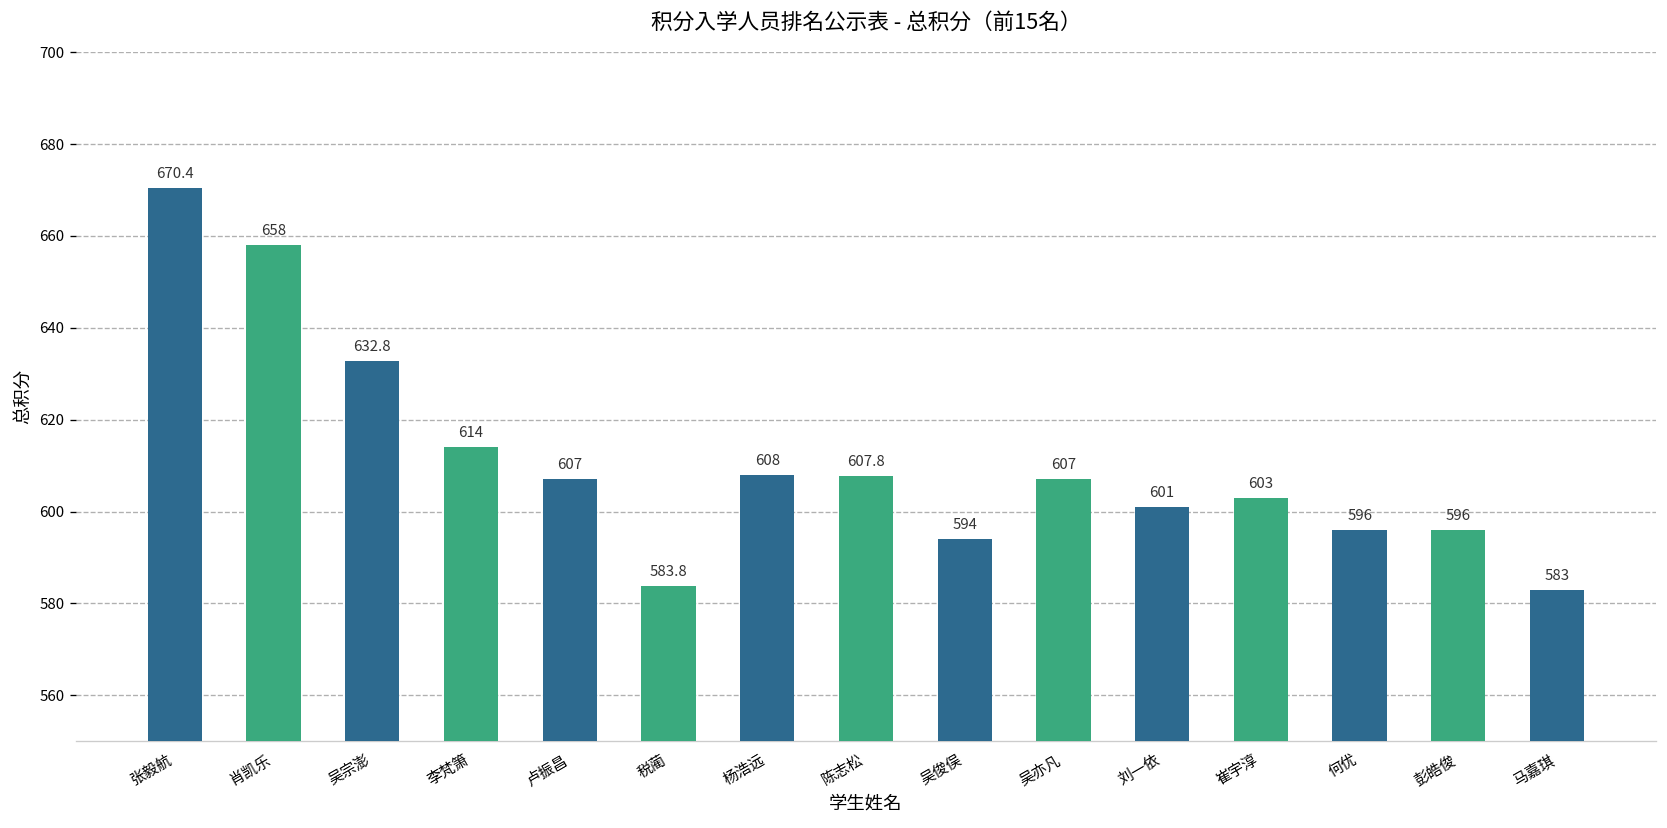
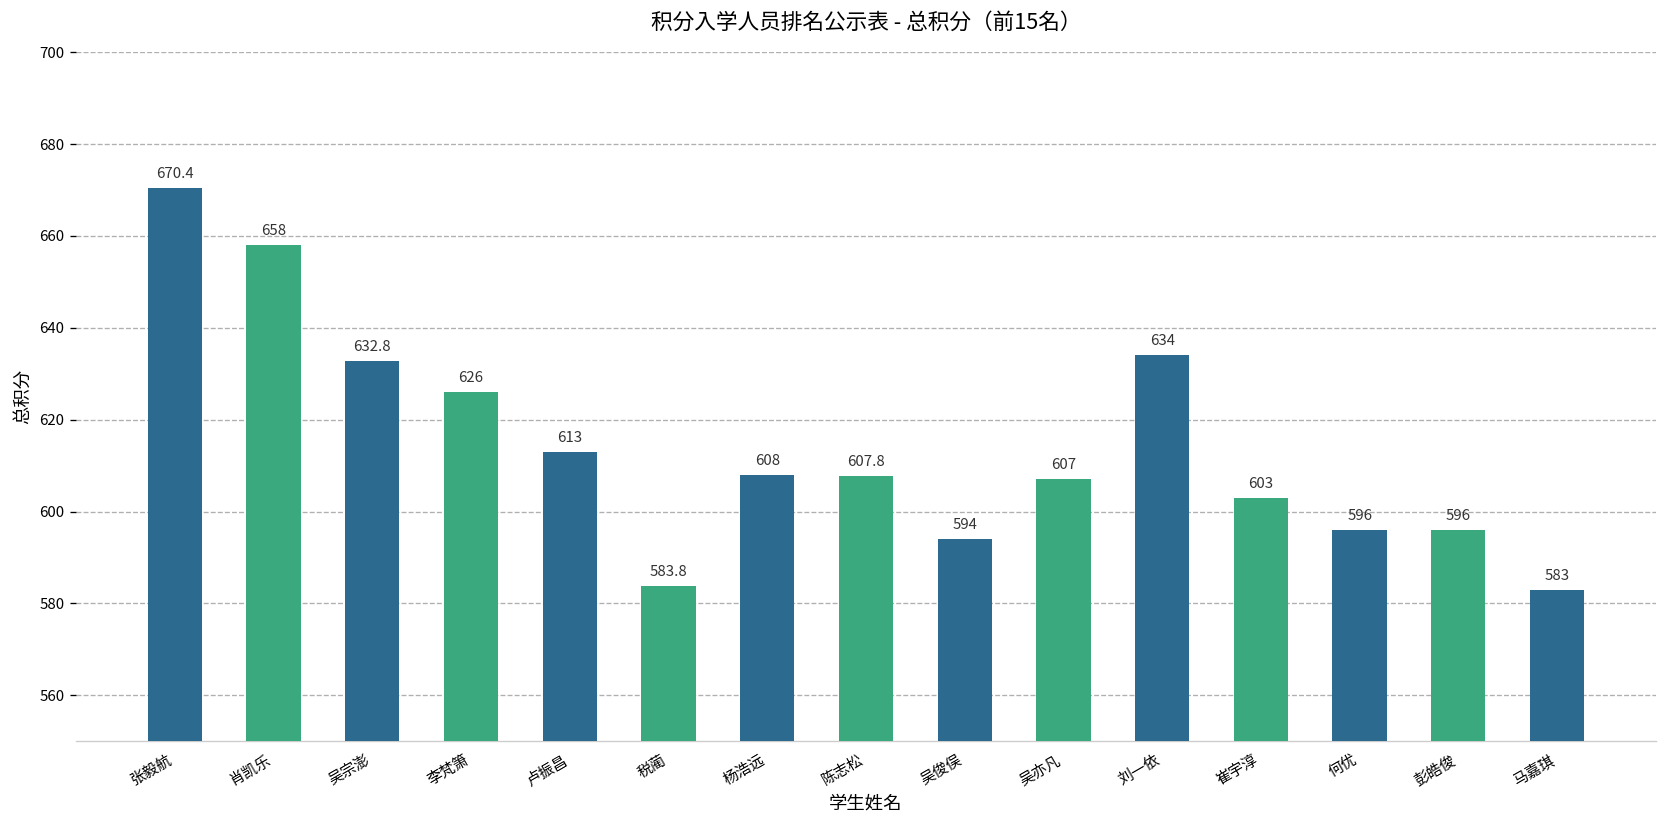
李梵箫: 614 -> 626
卢振昌: 607 -> 613
刘一依: 601 -> 634
